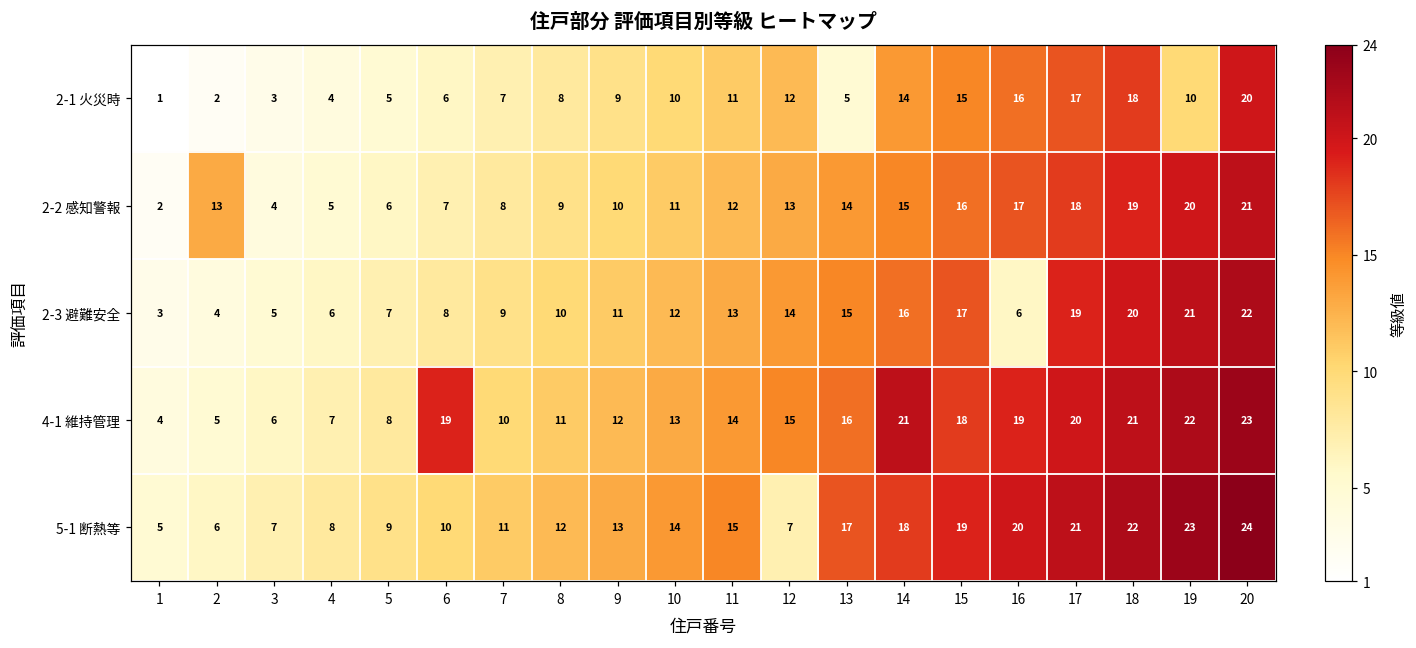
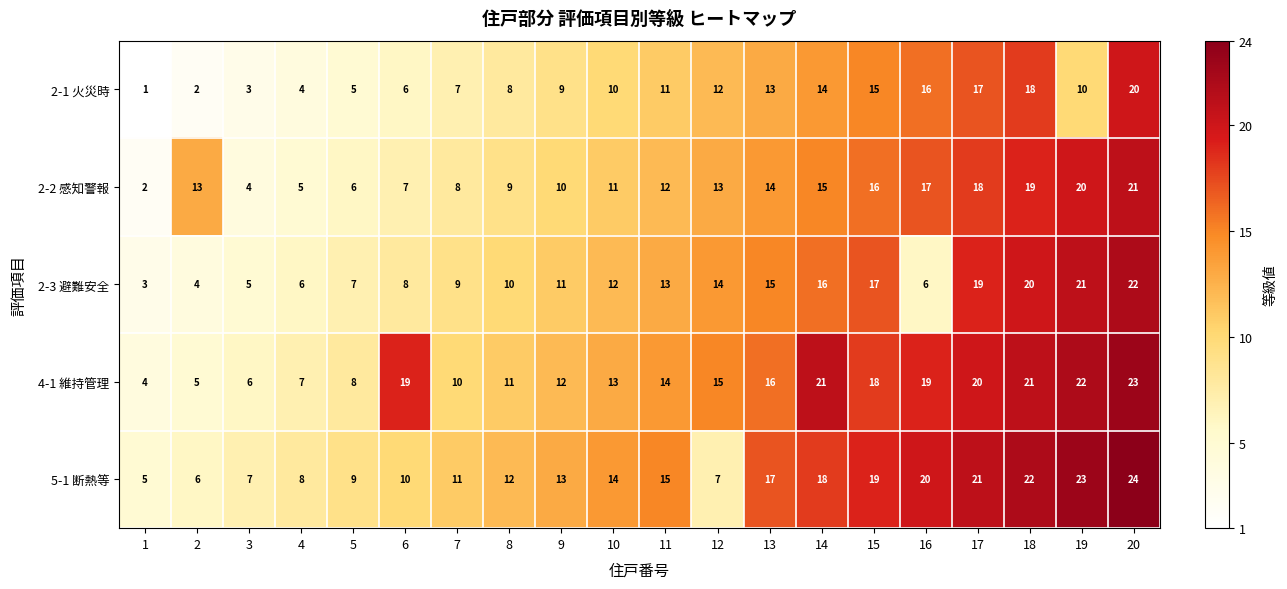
2-1 火災時, 13: 5 -> 13
